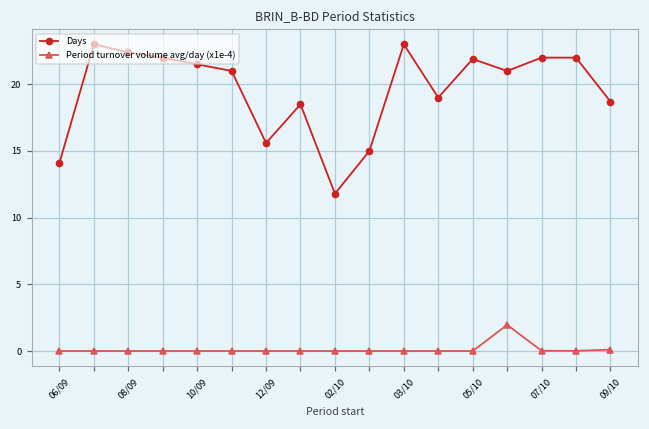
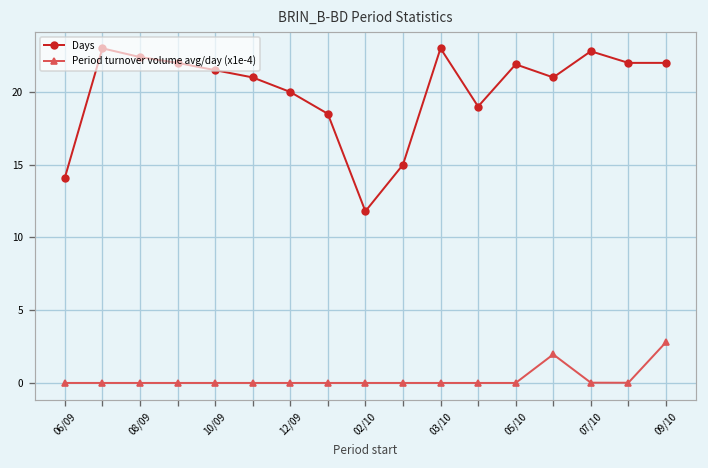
Days, 12/09: 15.6 -> 20.0
Days, 07/10: 22.0 -> 22.8
Days, 09/10: 18.7 -> 22.0
Period turnover volume avg/day (x1e-4), 09/10: 0.1 -> 2.8
